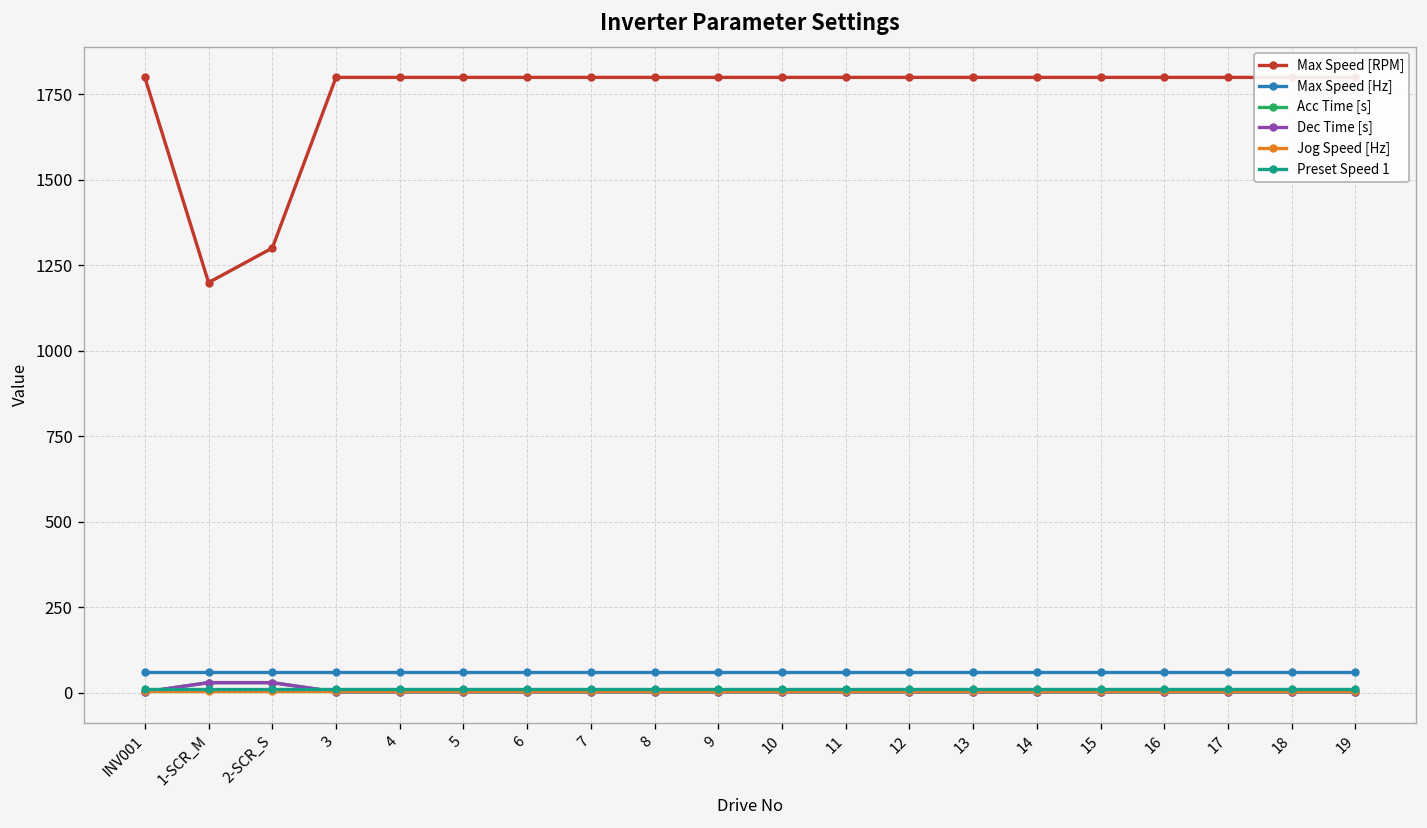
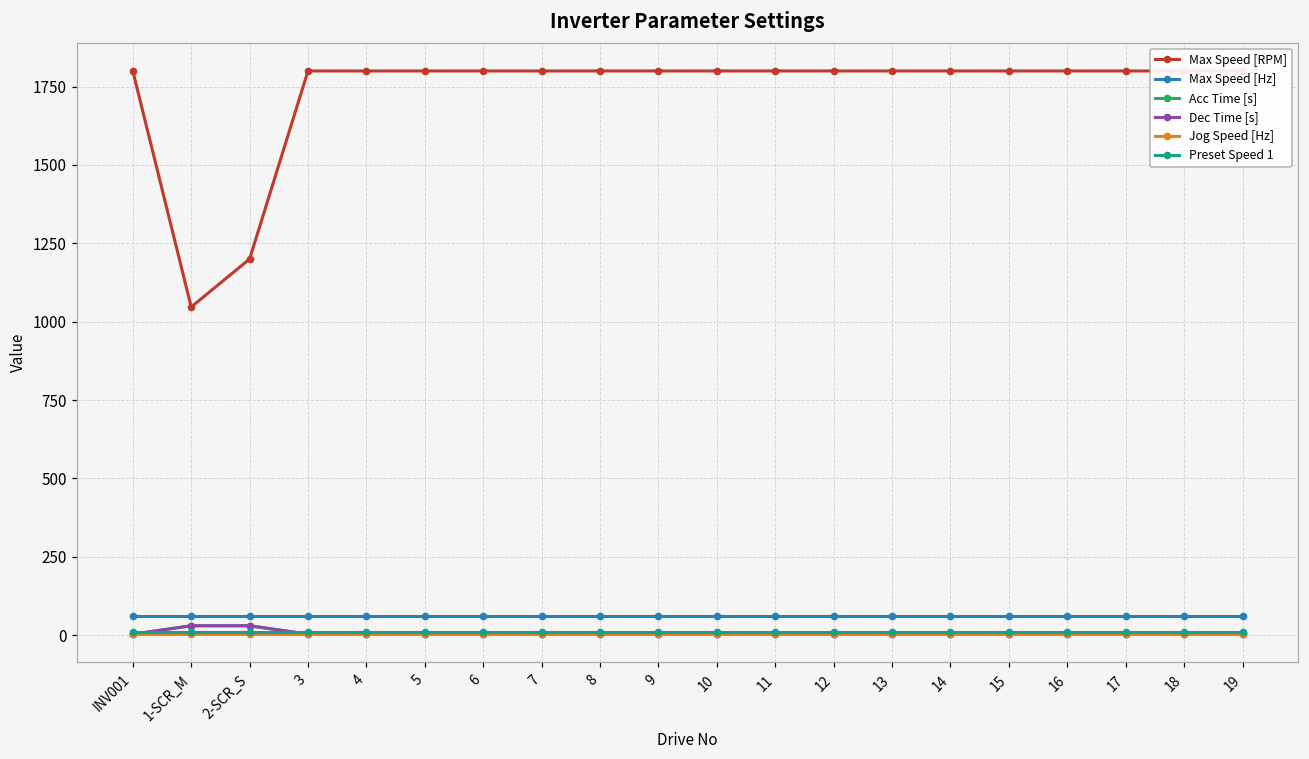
Max Speed [RPM], 1-SCR_M: 1200 -> 1050
Max Speed [RPM], 2-SCR_S: 1300 -> 1200
